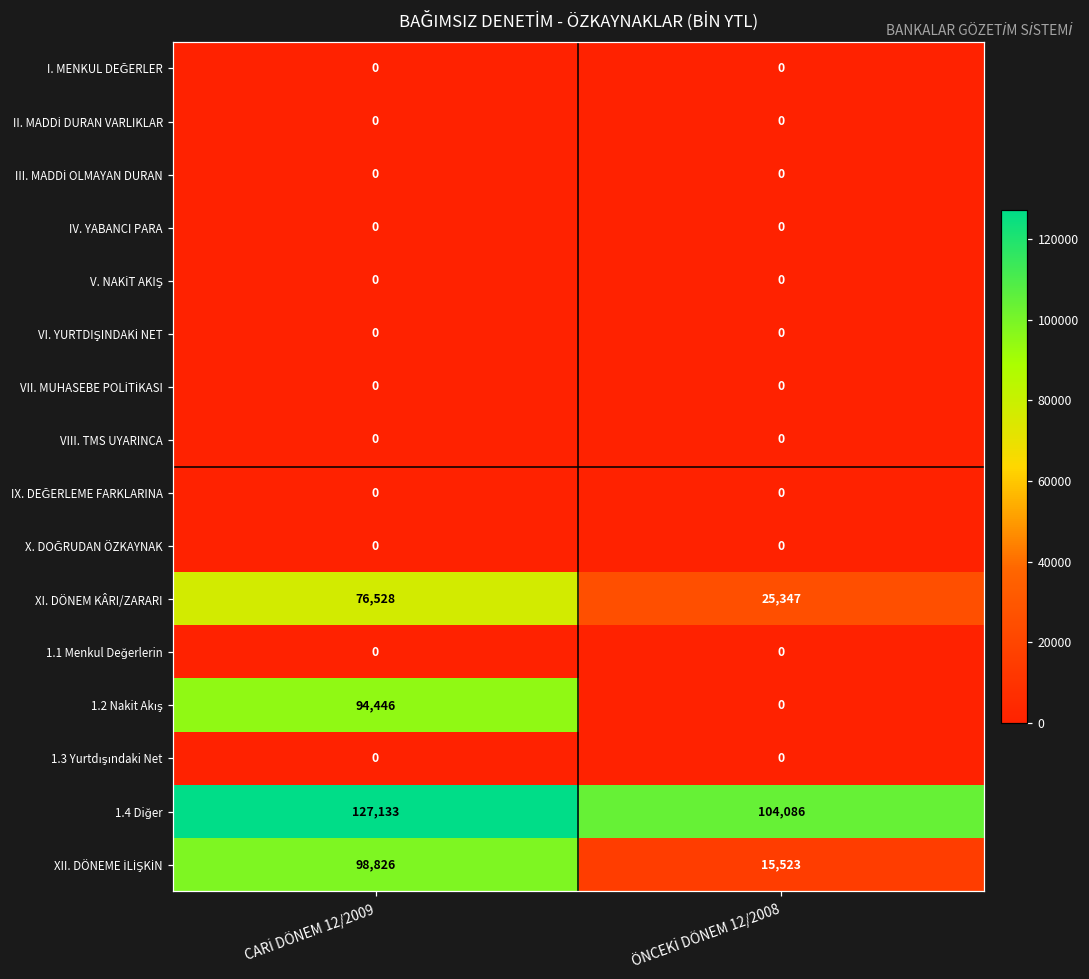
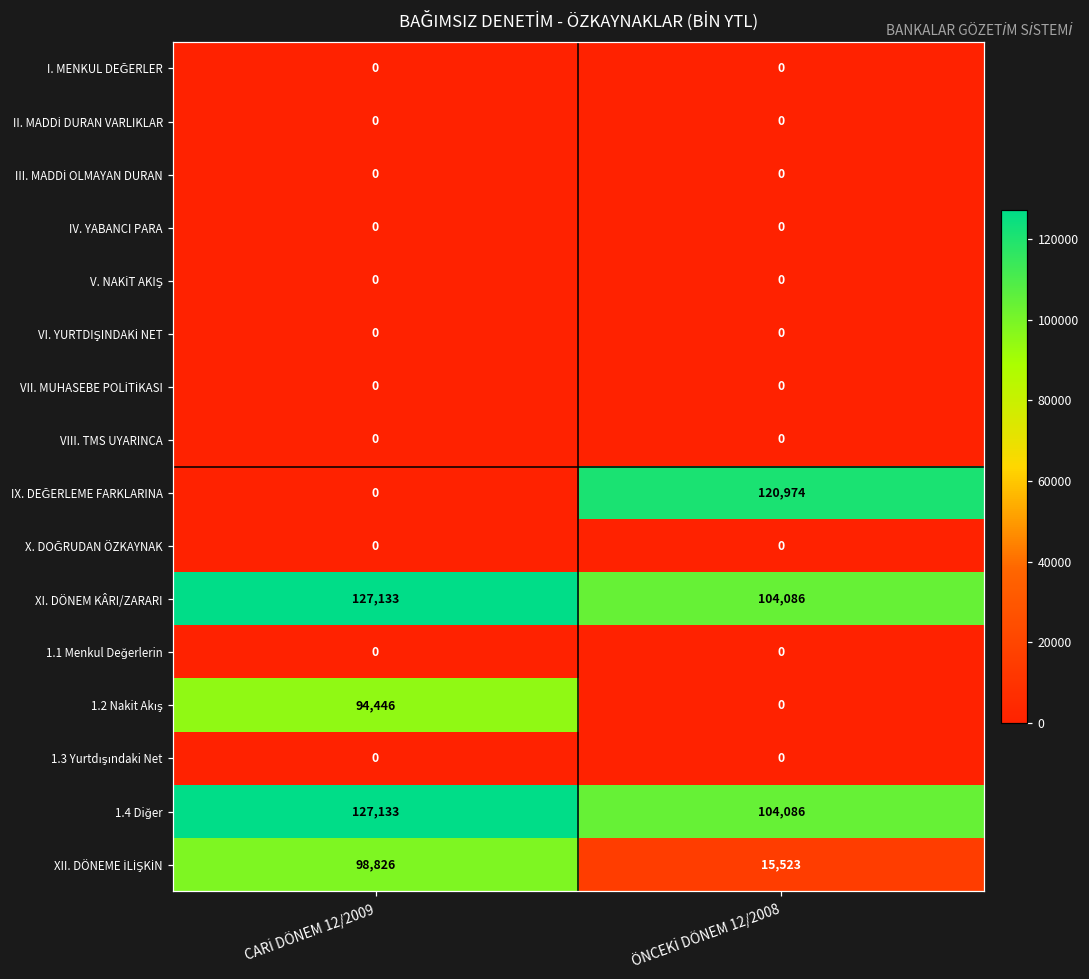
IX. DEĞERLEME FARKLARINA, ÖNCEKİ DÖNEM 12/2008: 0 -> 120,974
XI. DÖNEM KÂRI/ZARARI, CARİ DÖNEM 12/2009: 76,528 -> 127,133
XI. DÖNEM KÂRI/ZARARI, ÖNCEKİ DÖNEM 12/2008: 25,347 -> 104,086
